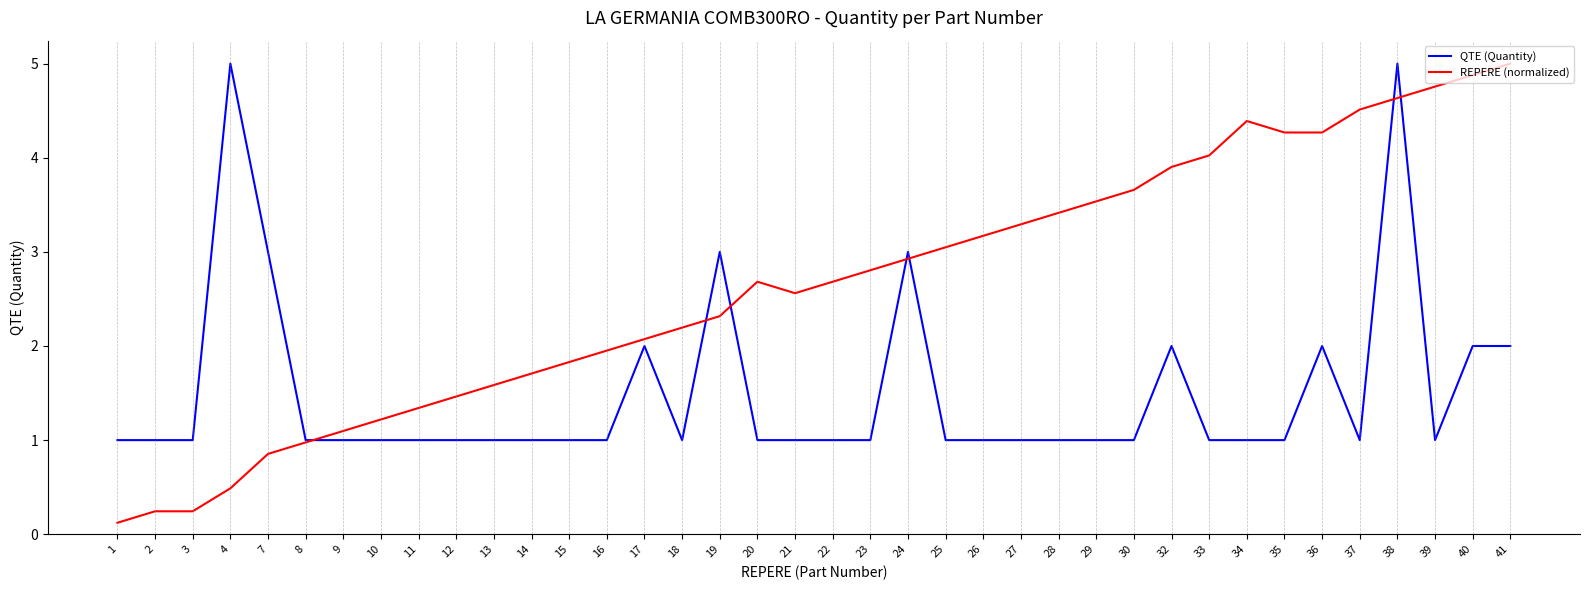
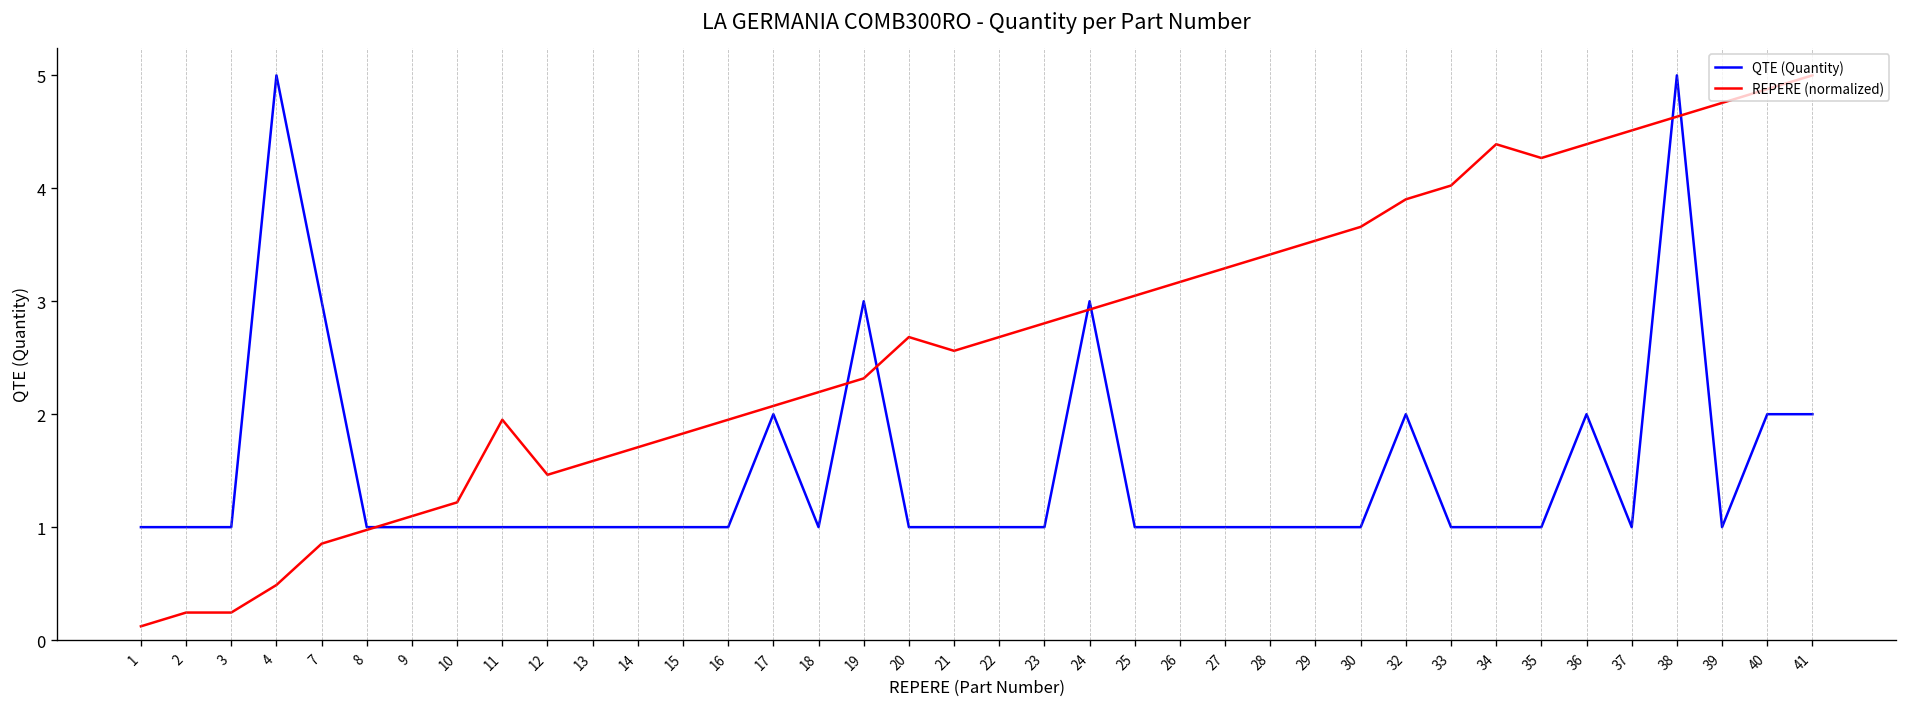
REPERE (normalized), 11: 1.3 -> 2.0
REPERE (normalized), 36: 4.3 -> 4.4
